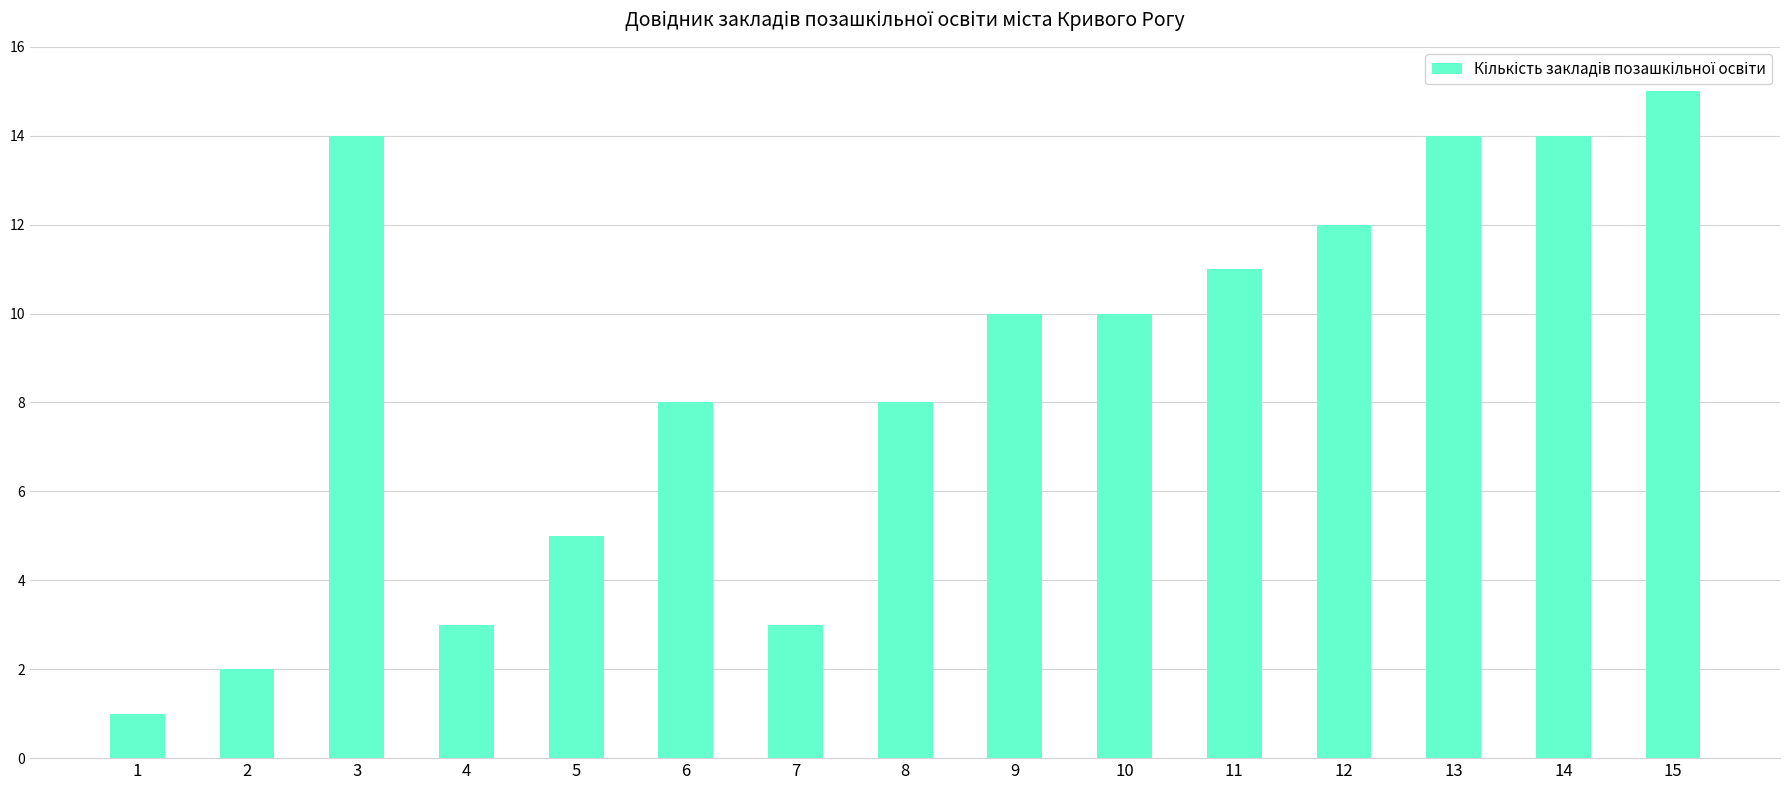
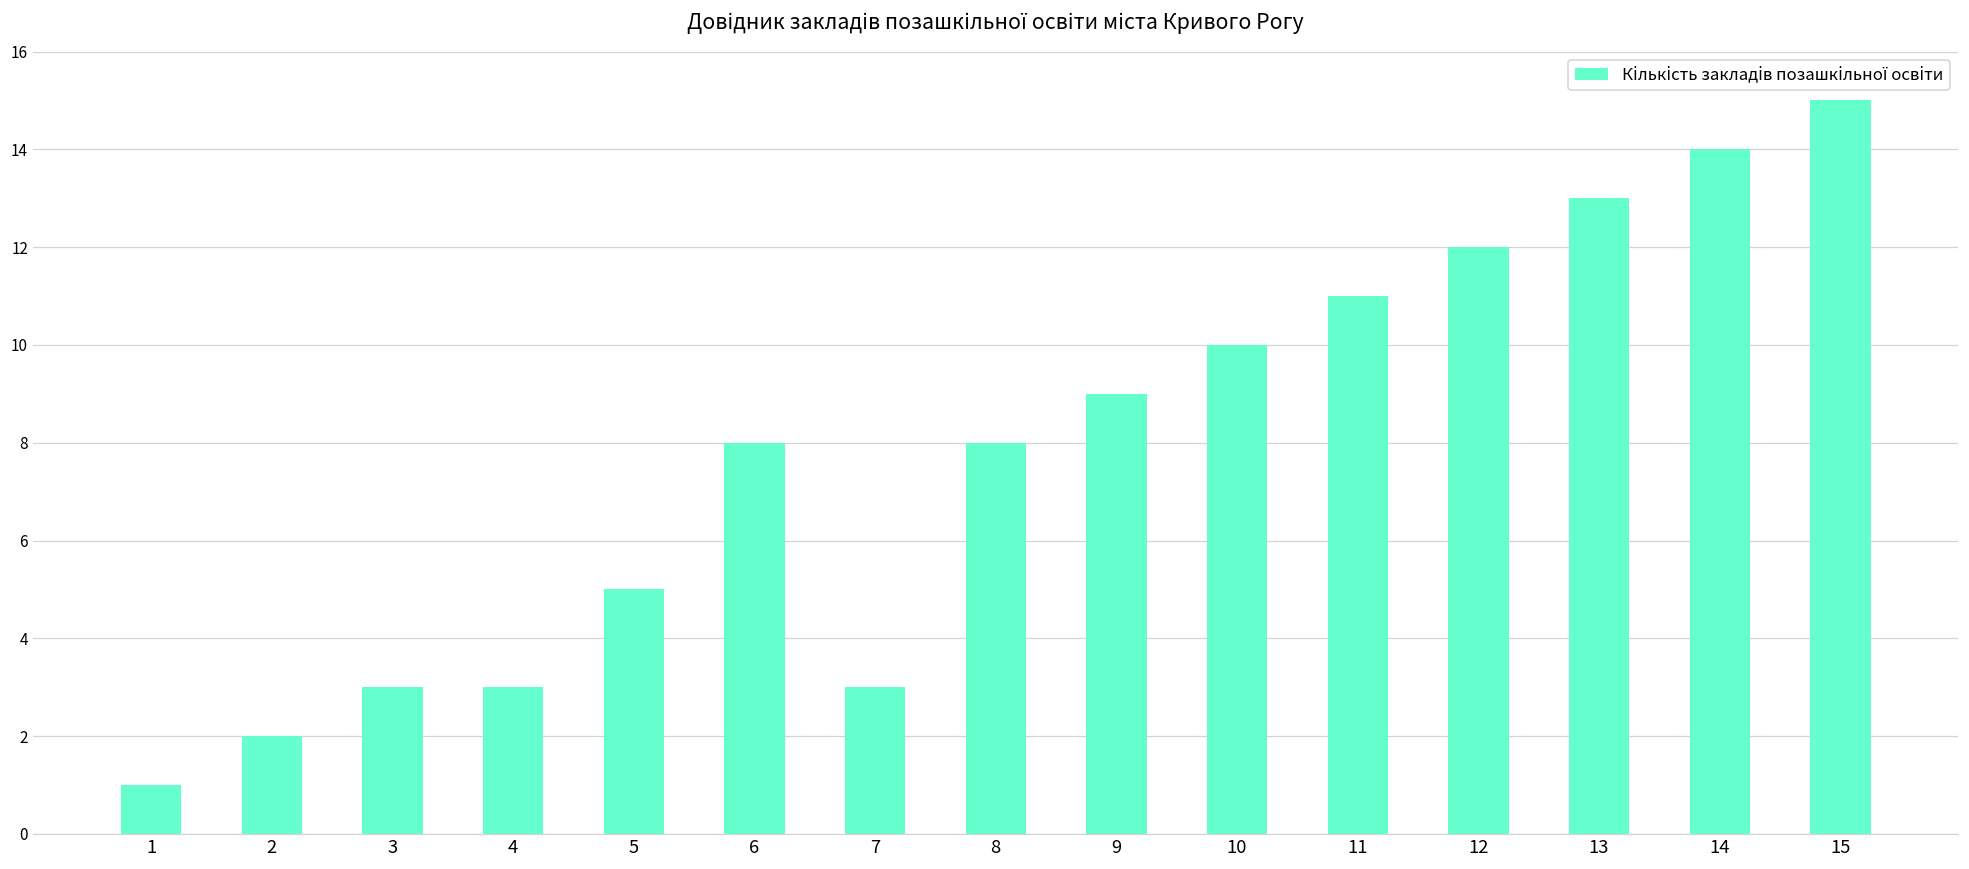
3: 14 -> 3
9: 10 -> 9
13: 14 -> 13
